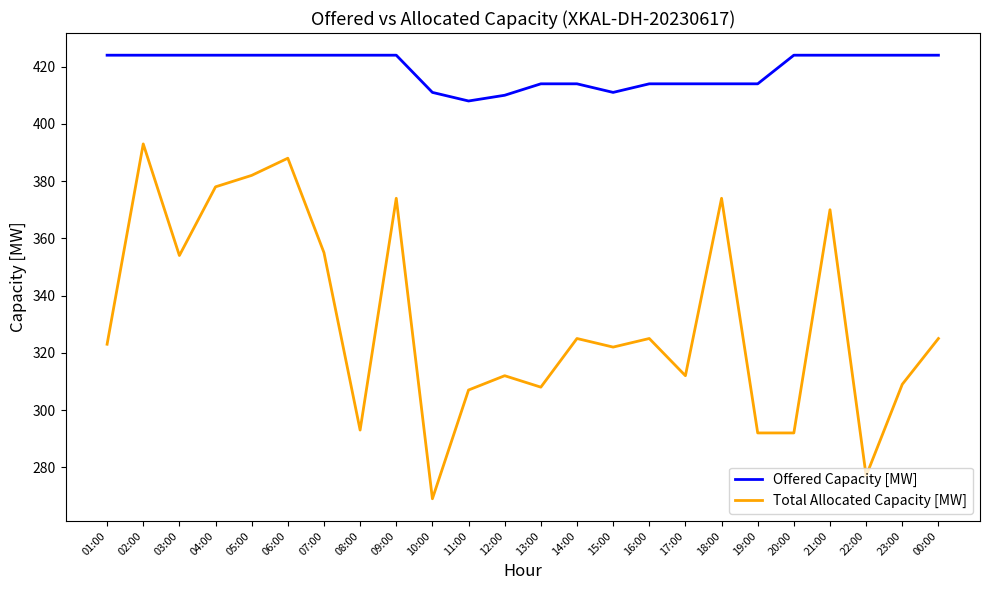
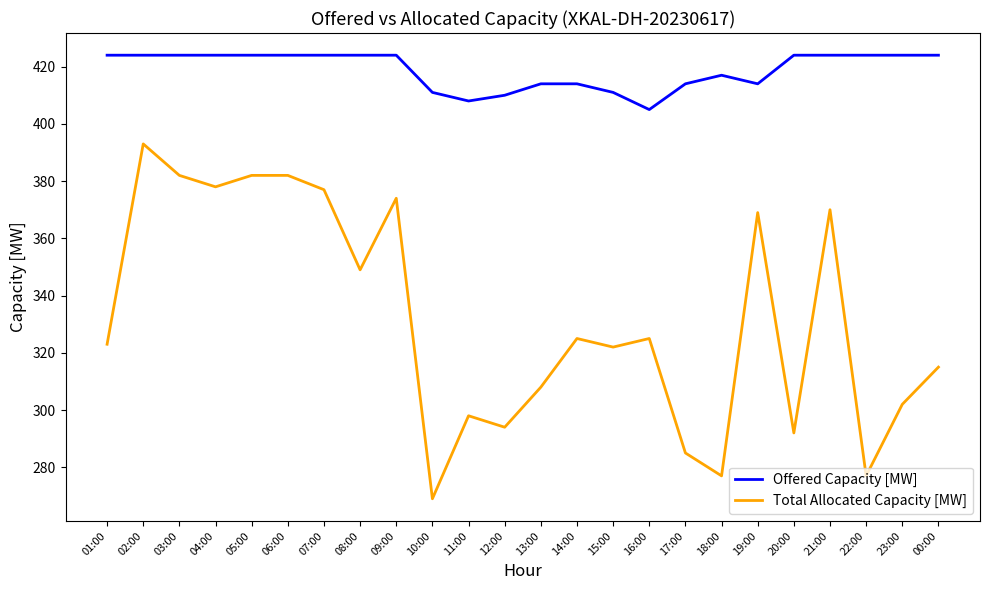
Total Allocated Capacity [MW], 03:00: 354 -> 382
Total Allocated Capacity [MW], 06:00: 388 -> 382
Total Allocated Capacity [MW], 07:00: 355 -> 377
Total Allocated Capacity [MW], 08:00: 293 -> 349
Total Allocated Capacity [MW], 11:00: 307 -> 298
Total Allocated Capacity [MW], 12:00: 312 -> 294
Offered Capacity [MW], 16:00: 414 -> 405
Total Allocated Capacity [MW], 17:00: 312 -> 285
Offered Capacity [MW], 18:00: 414 -> 417
Total Allocated Capacity [MW], 18:00: 374 -> 277
Total Allocated Capacity [MW], 19:00: 292 -> 369
Total Allocated Capacity [MW], 23:00: 309 -> 302
Total Allocated Capacity [MW], 00:00: 325 -> 315
